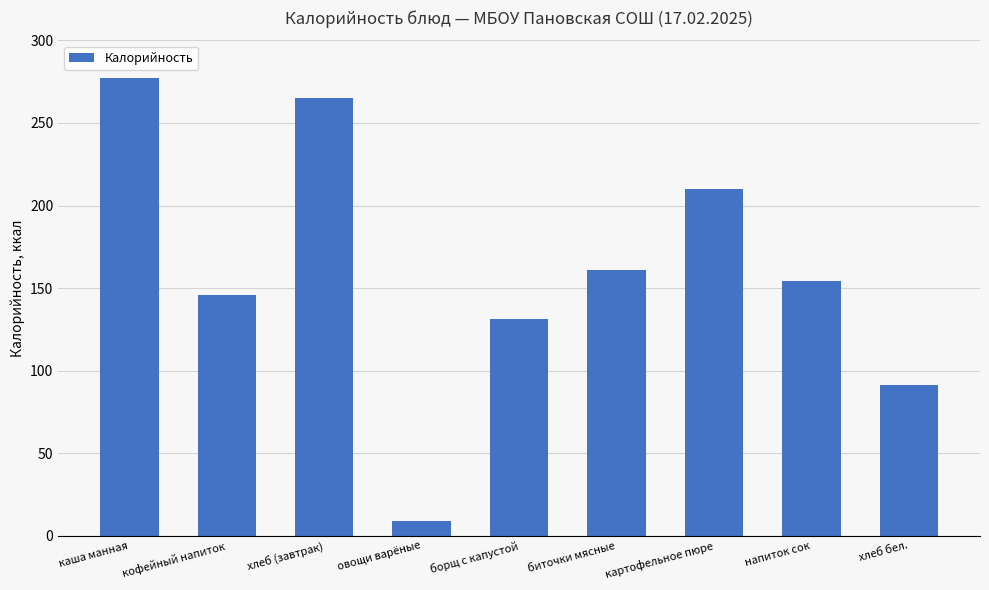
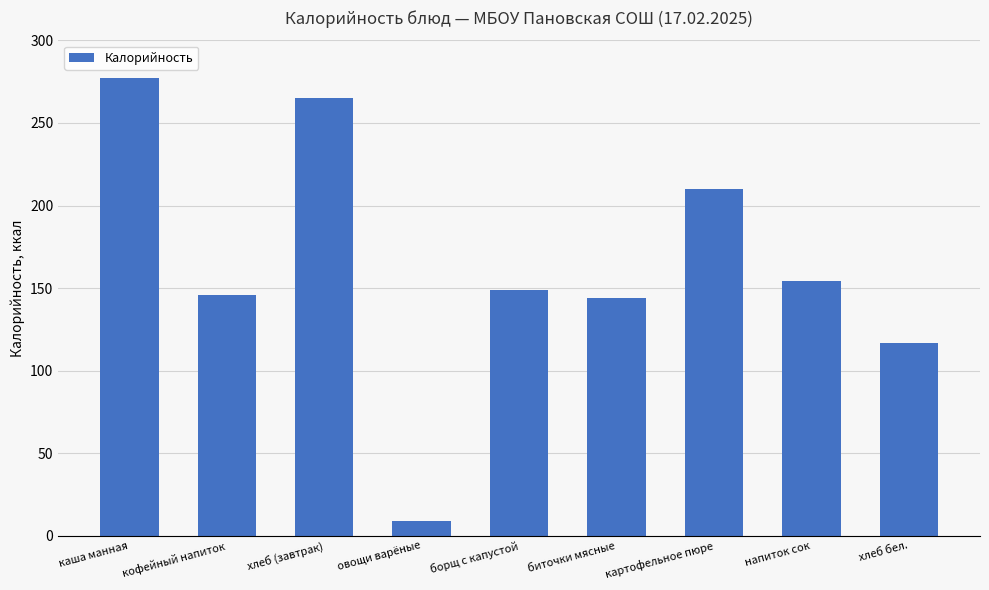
борщ с капустой: 131 -> 149
биточки мясные: 161 -> 144
хлеб бел.: 91 -> 117
